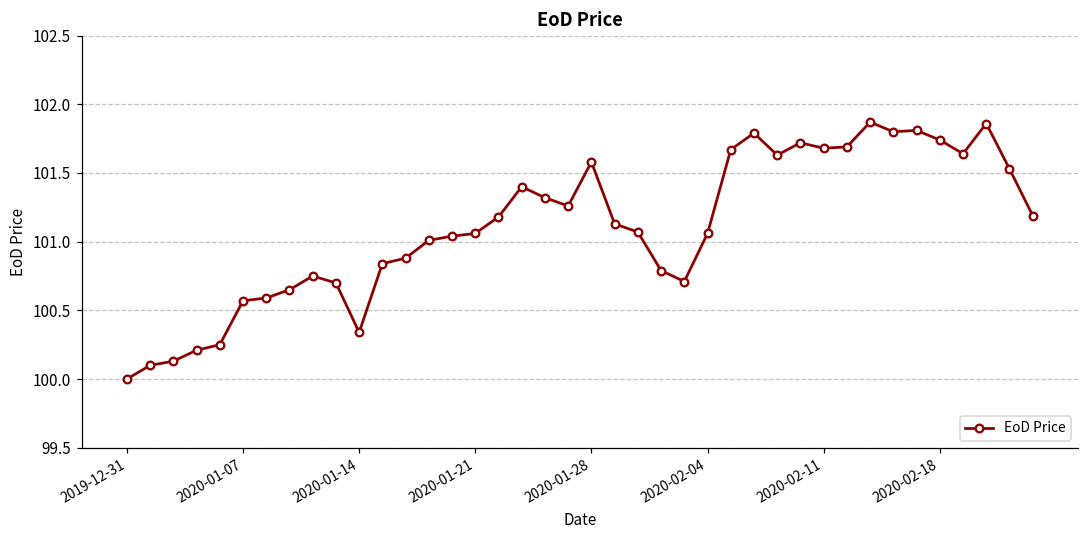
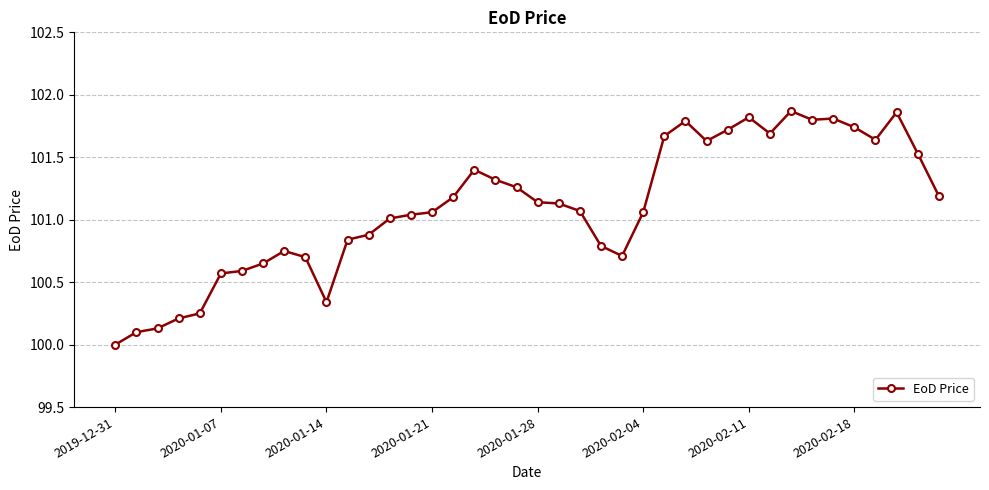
2020-01-28: 101.58 -> 101.14
2020-02-11: 101.68 -> 101.82
